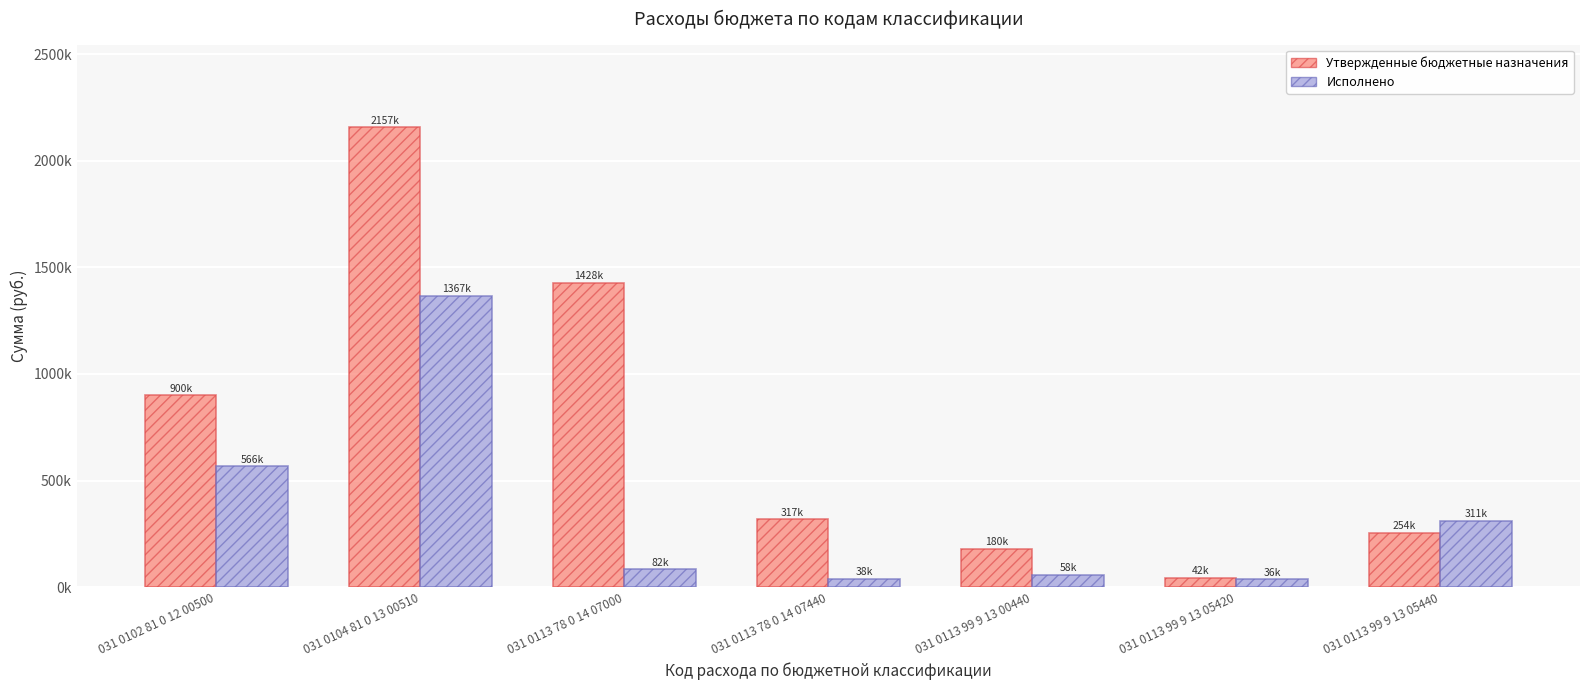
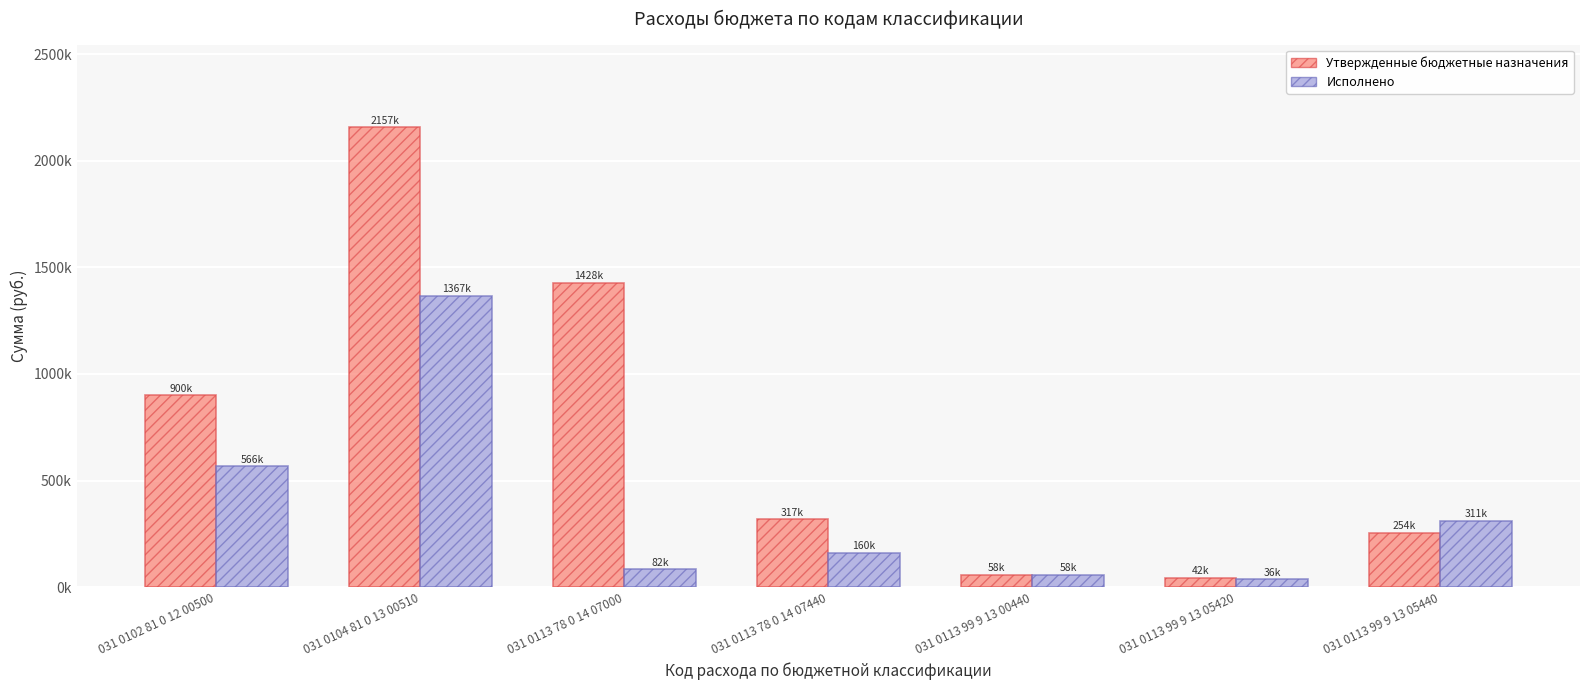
Исполнено, 031 0113 78 0 14 07440: 38k -> 160k
Утвержденные бюджетные назначения, 031 0113 99 9 13 00440: 180k -> 58k
